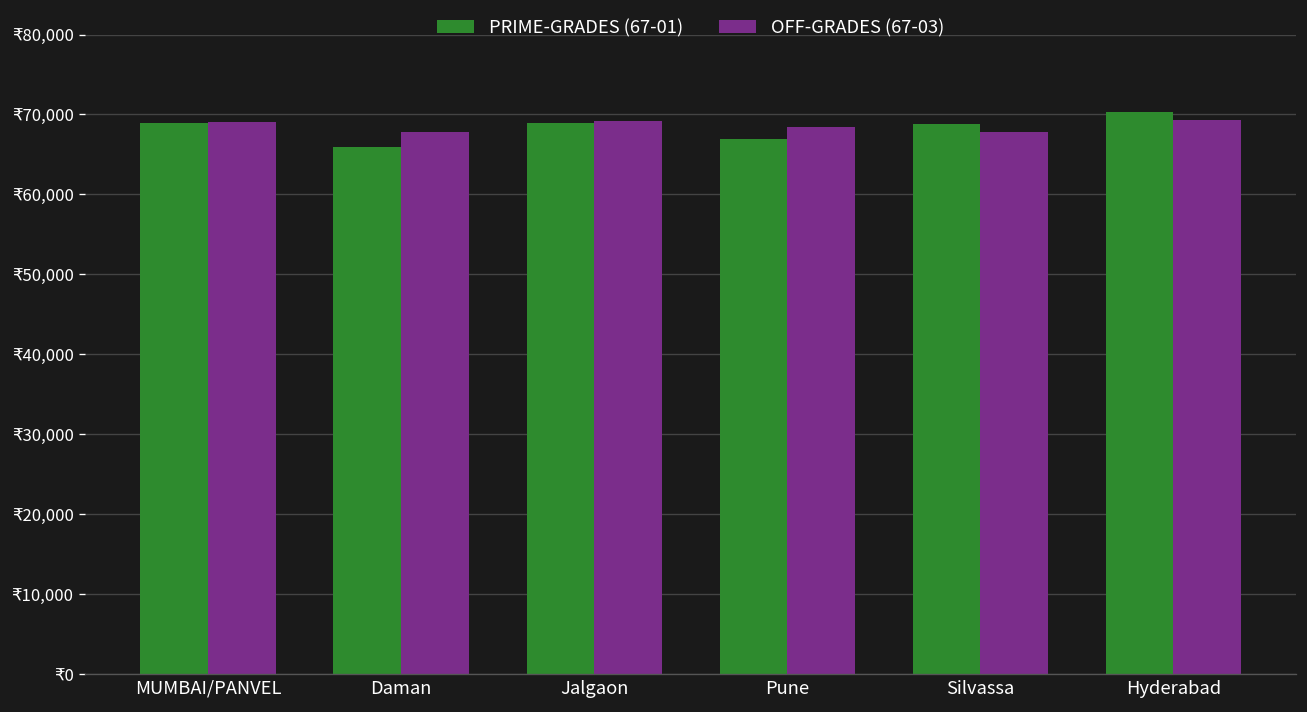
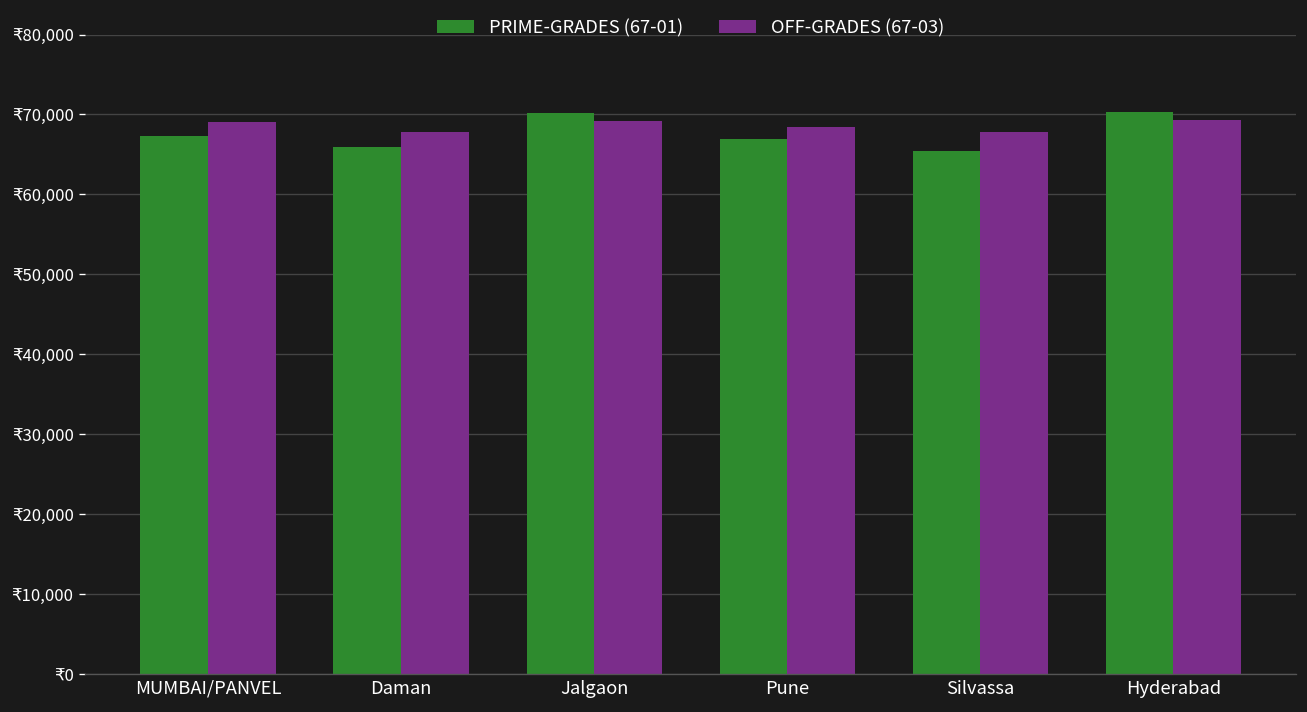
PRIME-GRADES (67-01), MUMBAI/PANVEL: ₹69,000 -> ₹67,000
PRIME-GRADES (67-01), Jalgaon: ₹69,000 -> ₹70,000
PRIME-GRADES (67-01), Silvassa: ₹69,000 -> ₹65,000
